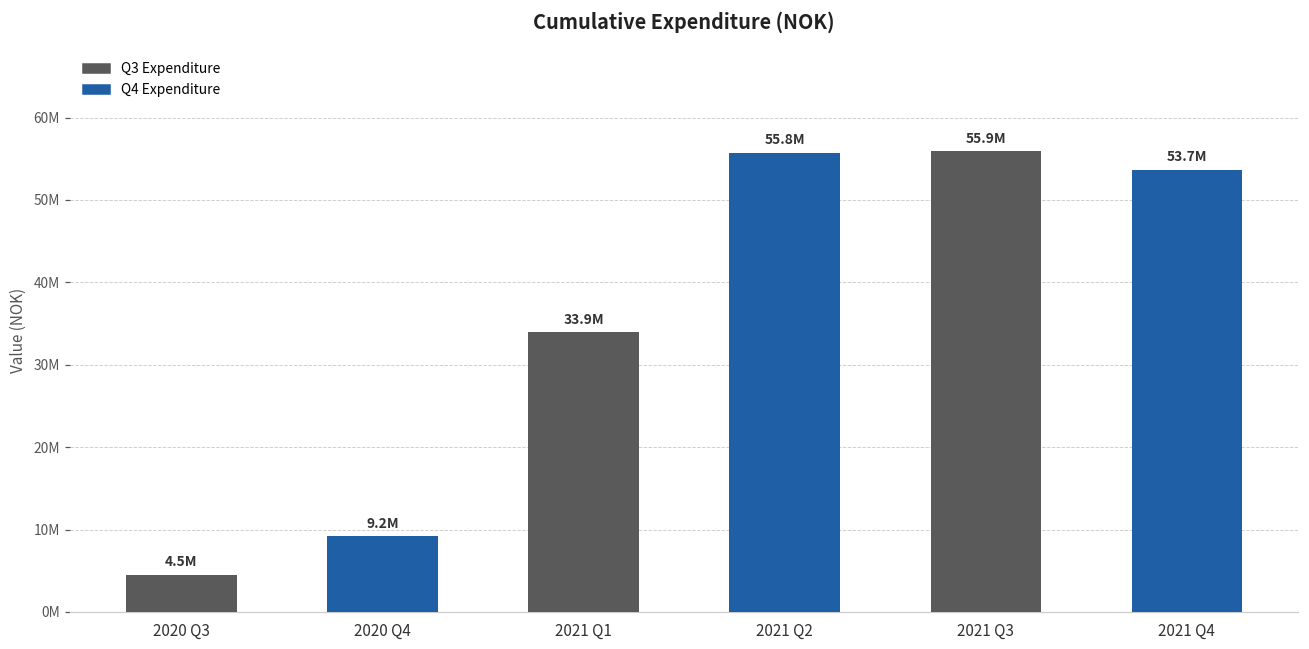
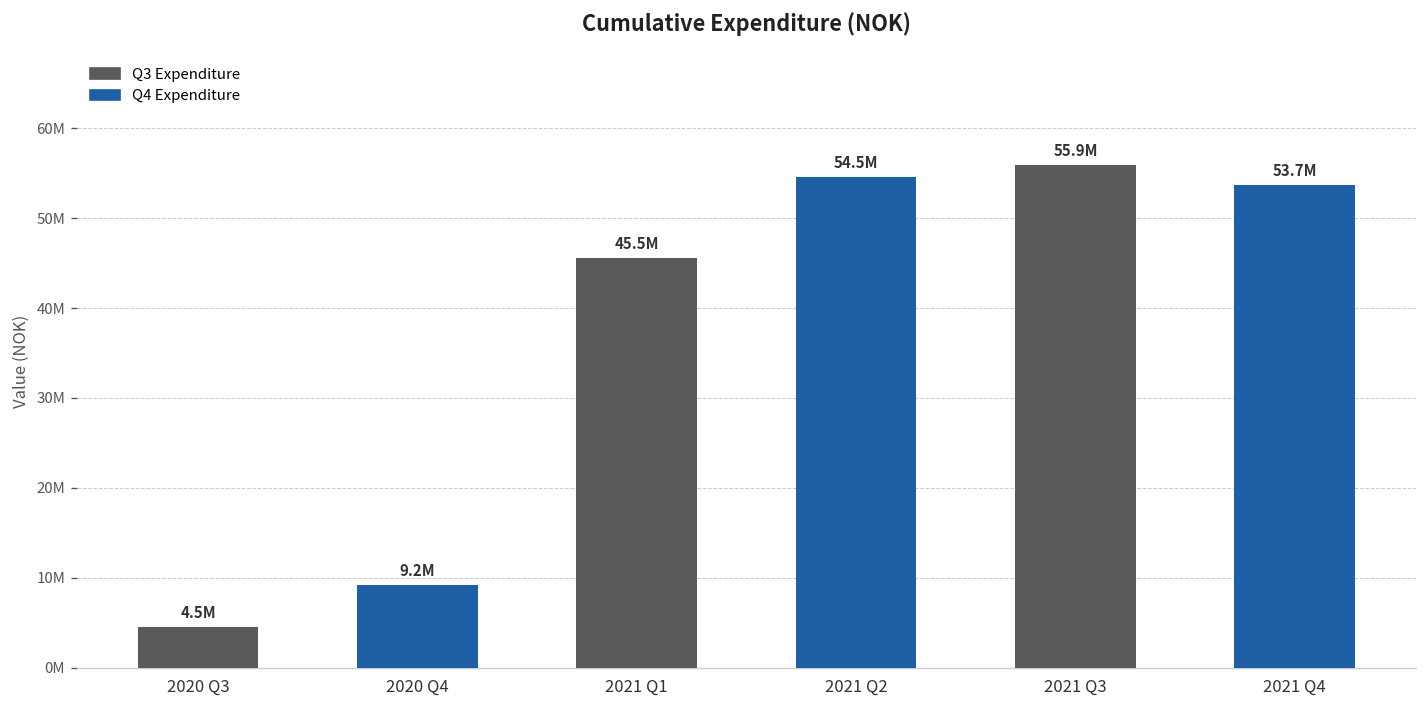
2021 Q1: 33.9M -> 45.5M
2021 Q2: 55.8M -> 54.5M
